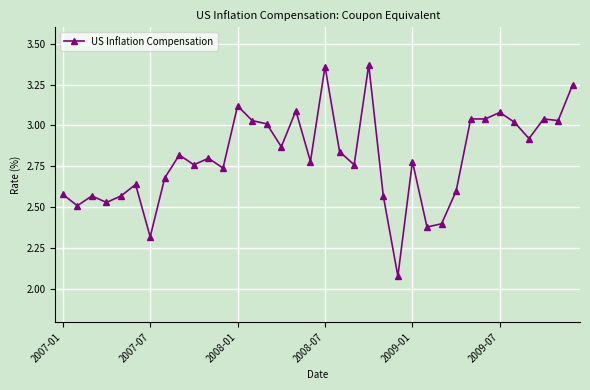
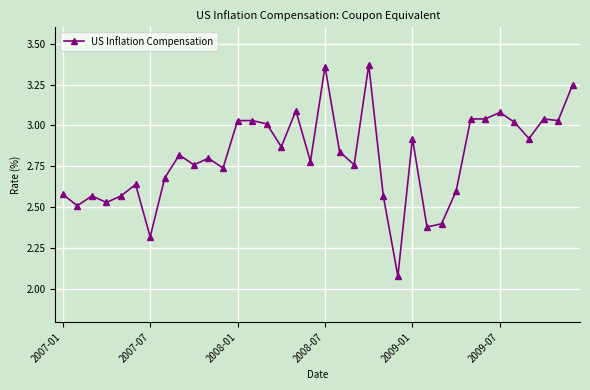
2008-01: 3.12 -> 3.03
2009-01: 2.78 -> 2.92
